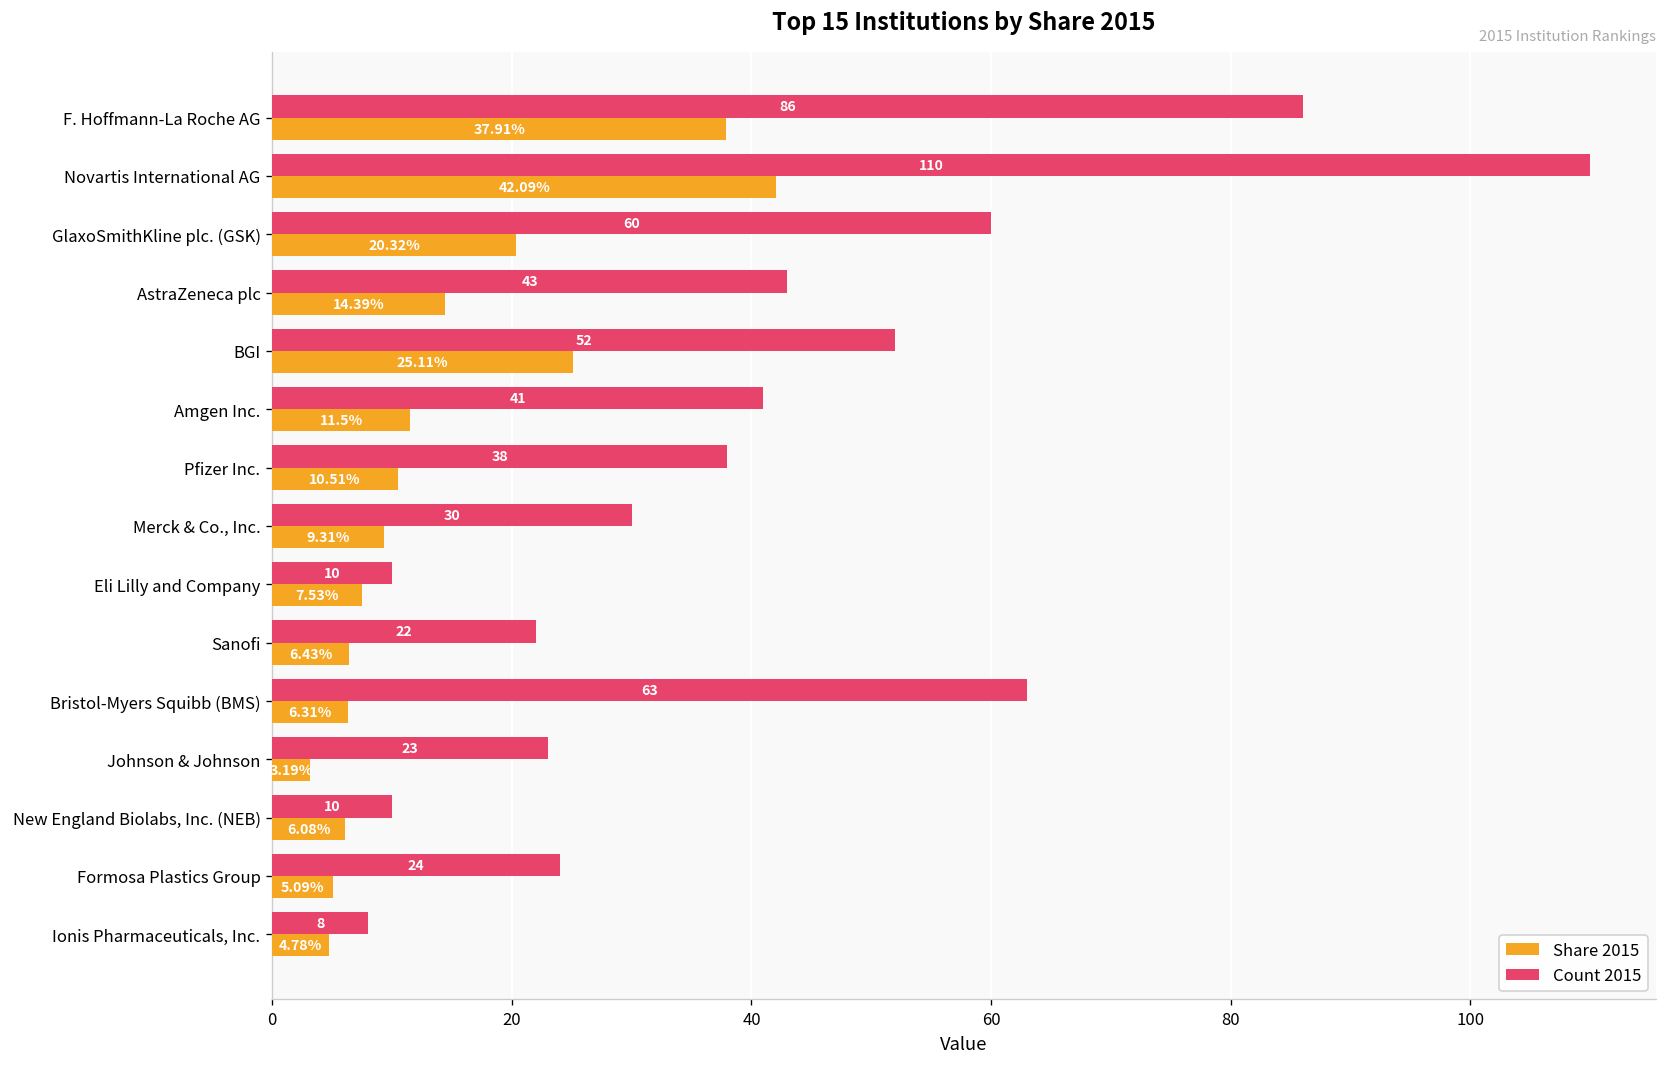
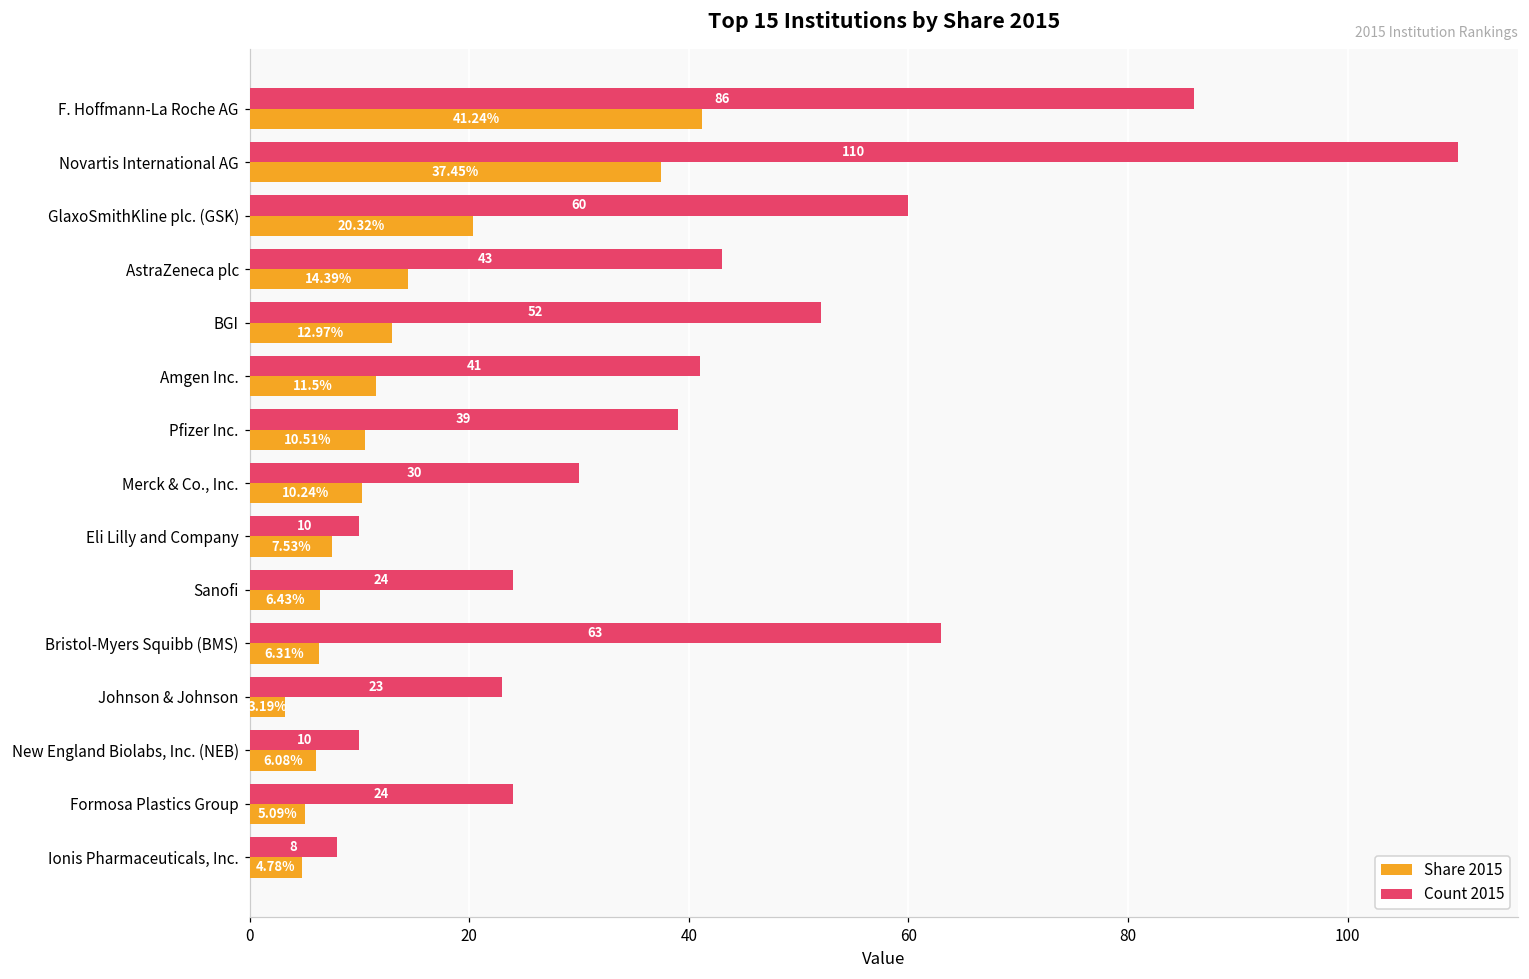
Share 2015, F. Hoffmann-La Roche AG: 37.91% -> 41.24%
Share 2015, Novartis International AG: 42.09% -> 37.45%
Share 2015, BGI: 25.11% -> 12.97%
Count 2015, Pfizer Inc.: 38 -> 39
Share 2015, Merck & Co., Inc.: 9.31% -> 10.24%
Count 2015, Sanofi: 22 -> 24
